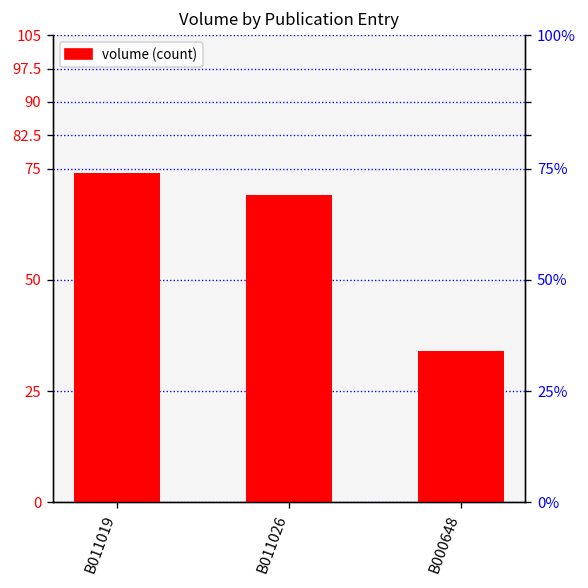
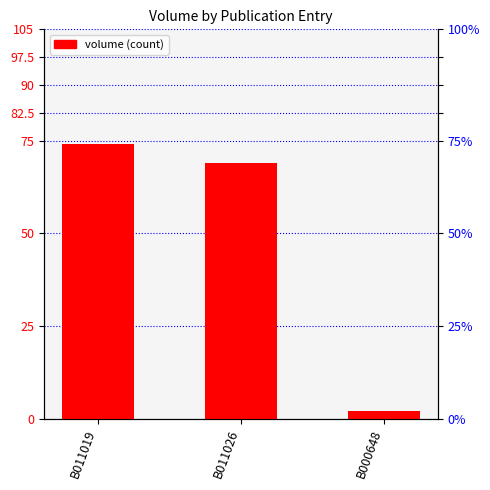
B000648: 34 -> 2
